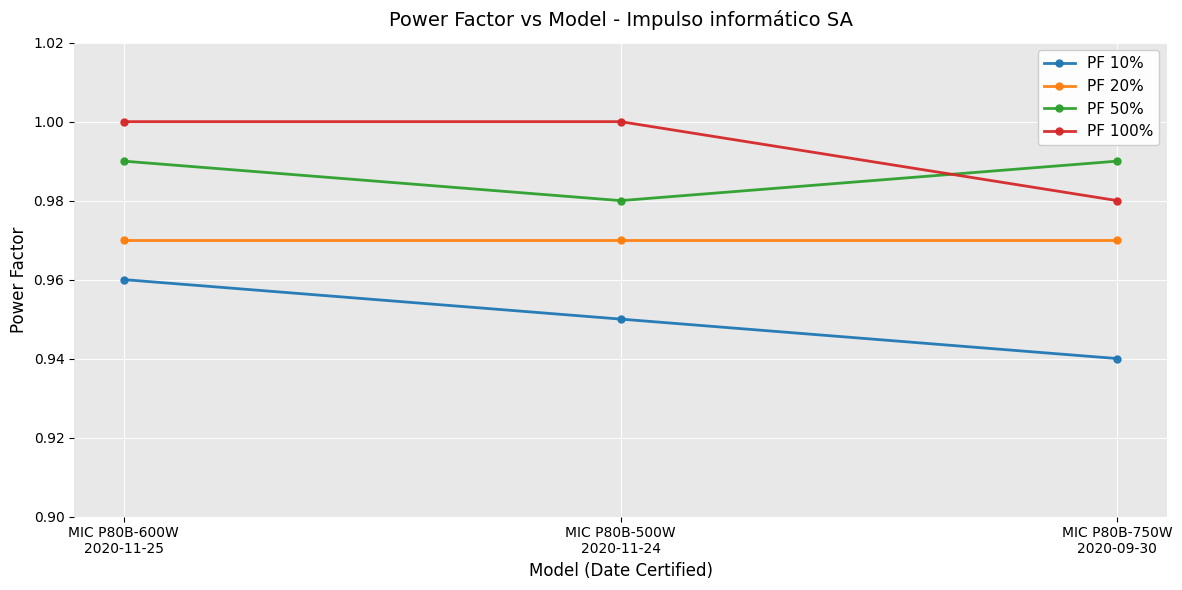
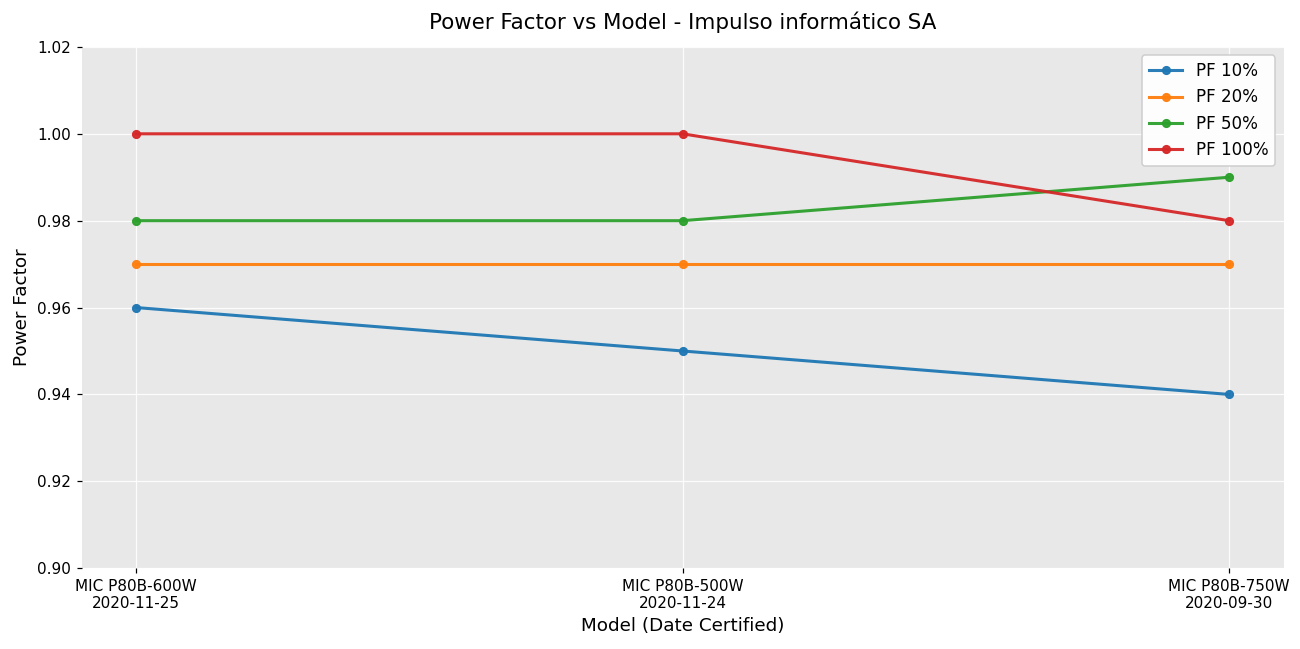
PF 50%, MIC P80B-600W 2020-11-25: 0.99 -> 0.98
